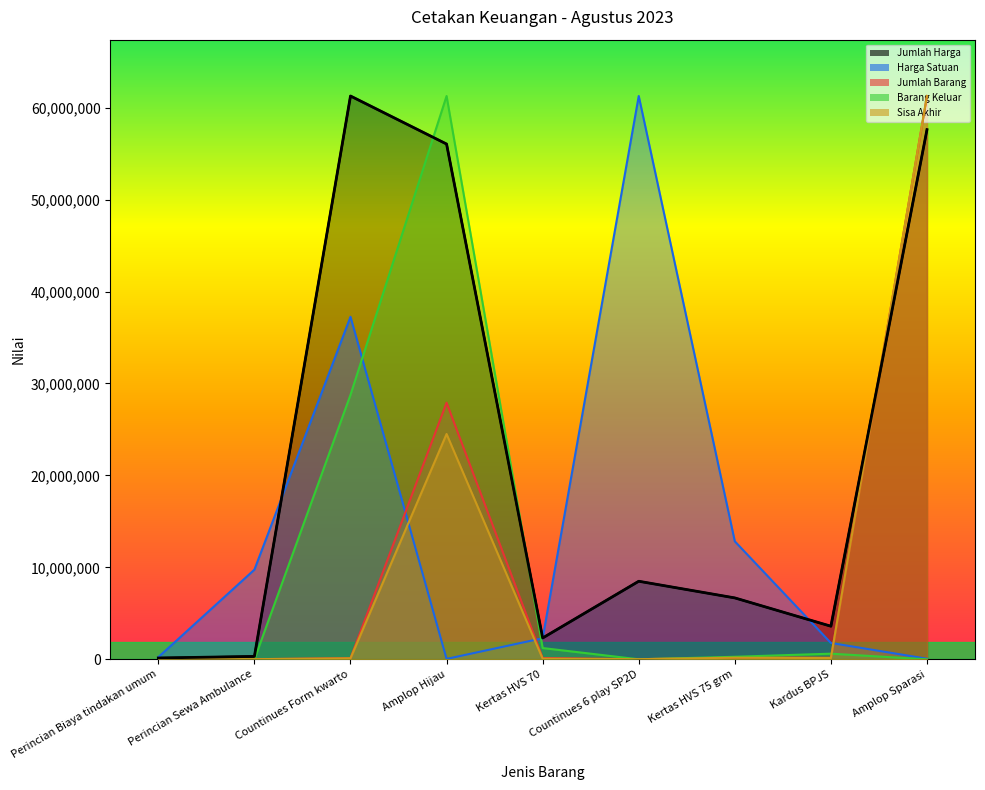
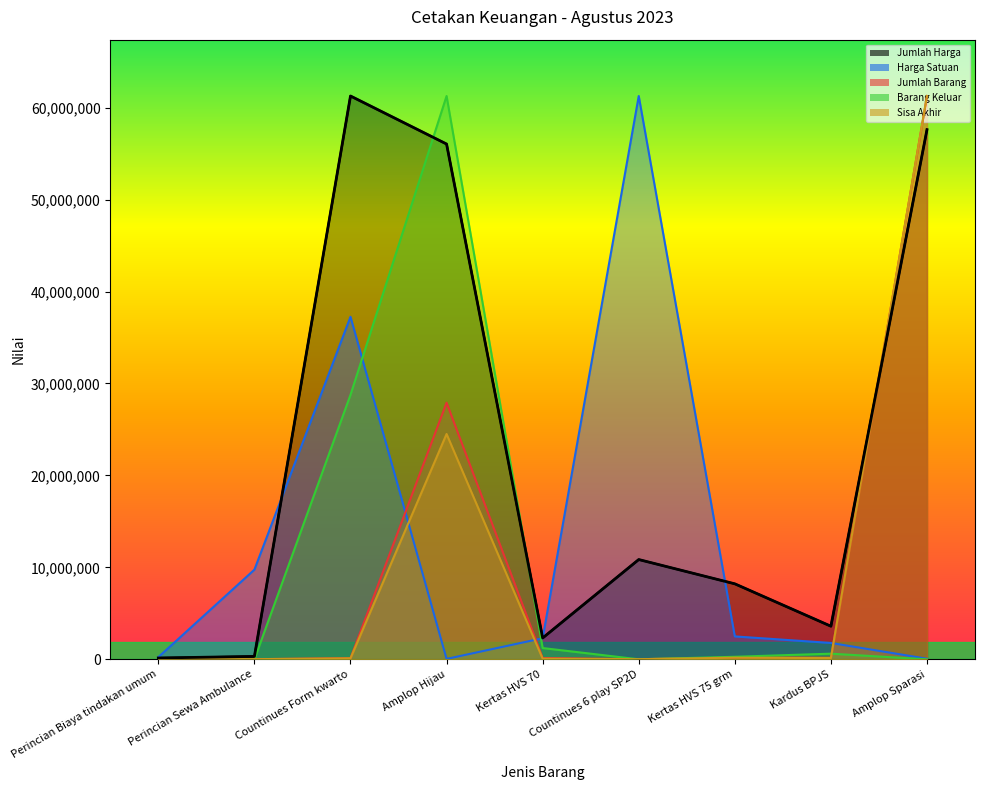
Jumlah Harga, Countinues 6 play SP2D: 8,000,000 -> 11,000,000
Jumlah Harga, Kertas HVS 75 grm: 7,000,000 -> 8,000,000
Harga Satuan, Kertas HVS 75 grm: 13,000,000 -> 2,000,000
